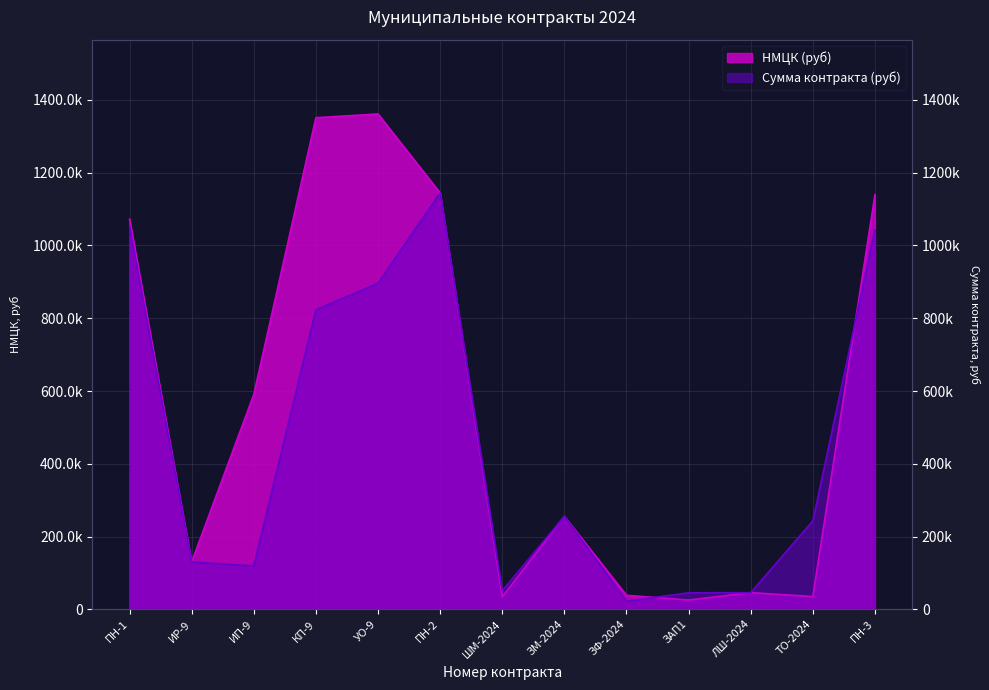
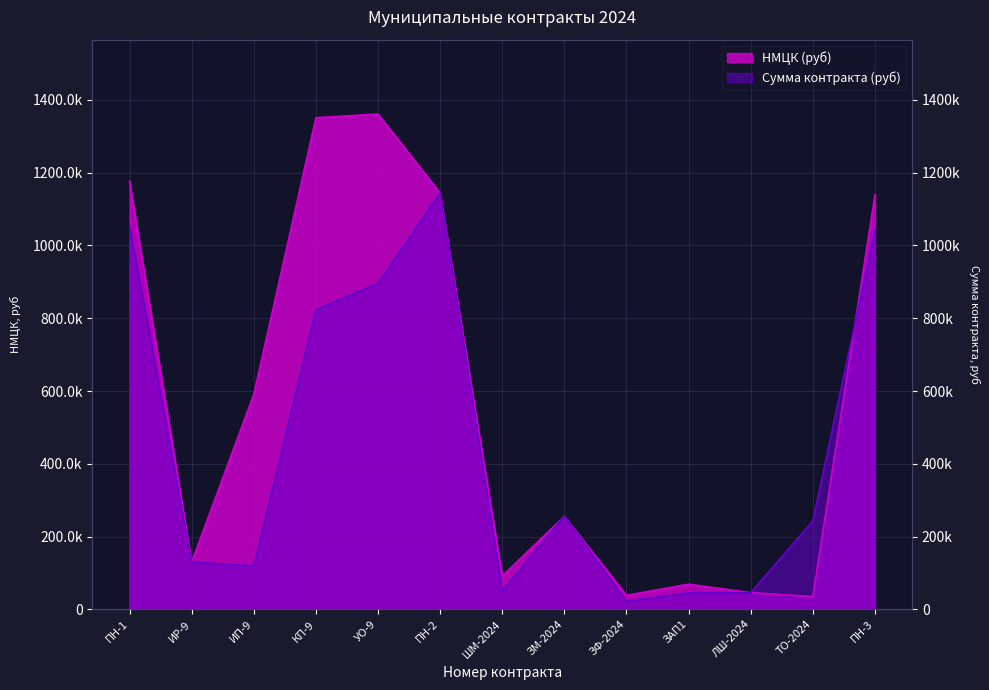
НМЦК (руб), ПН-1: 1070000 -> 1180000
НМЦК (руб), ШМ-2024: 30000 -> 90000
НМЦК (руб), ЗАП1: 30000 -> 70000
